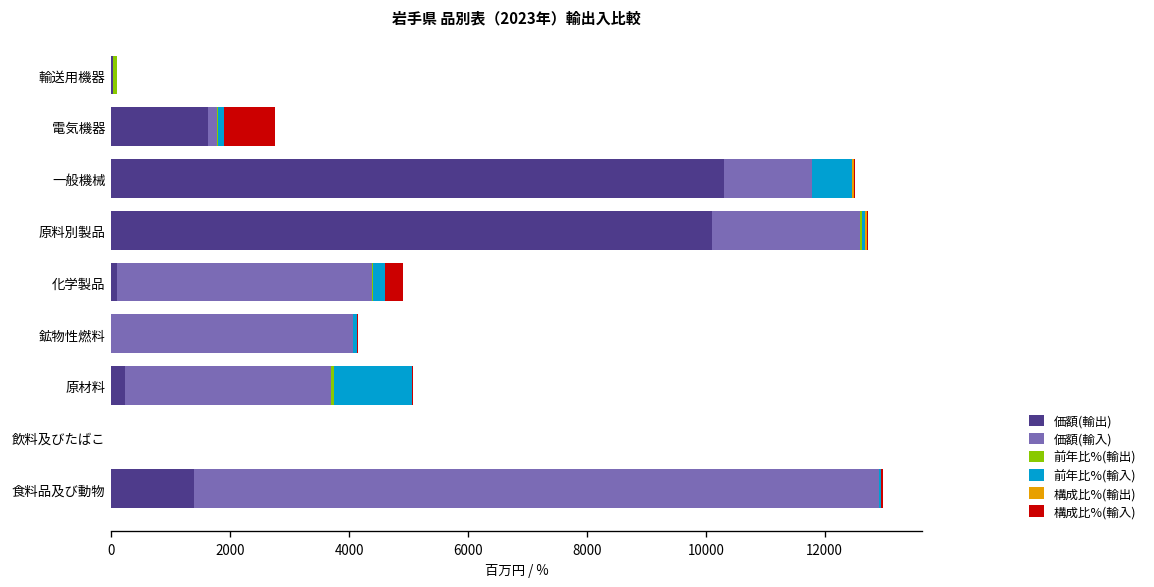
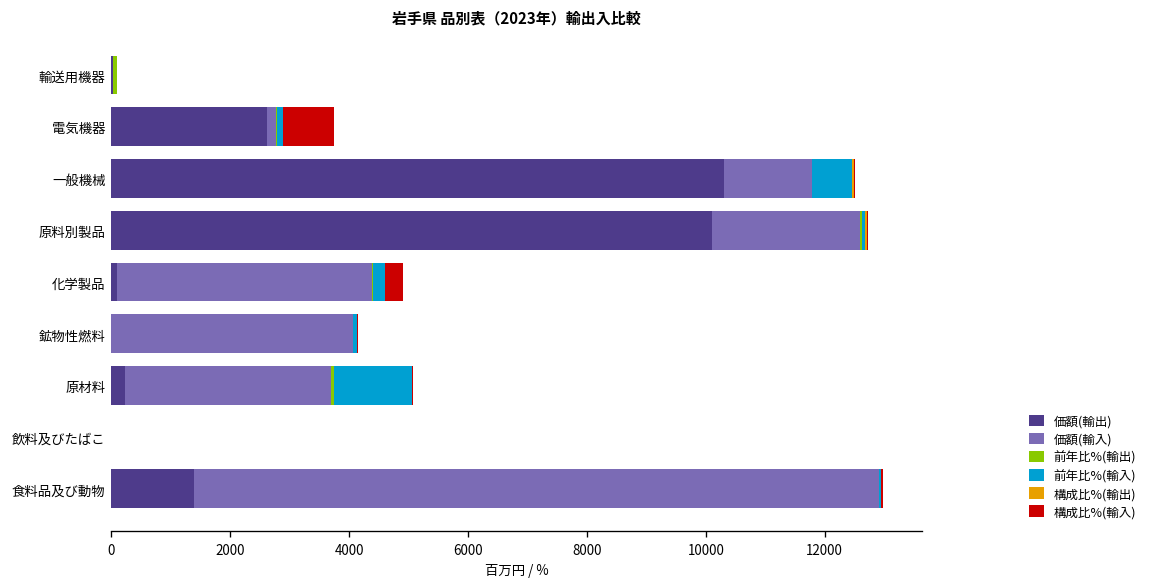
価額(輸出), 電気機器: 1600 -> 2600
